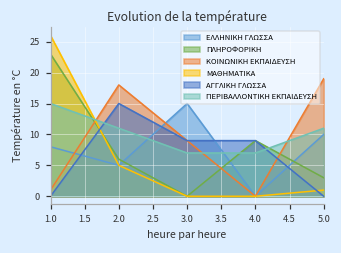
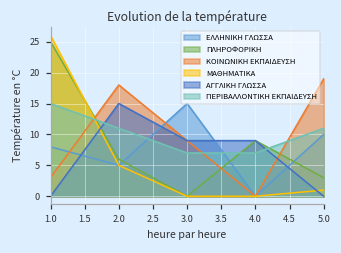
ΠΛΗΡΟΦΟΡΙΚΗ, 1.0: 23 -> 25
ΚΟΙΝΩΝΙΚΗ ΕΚΠΑΙΔΕΥΣΗ, 1.0: 1 -> 3
